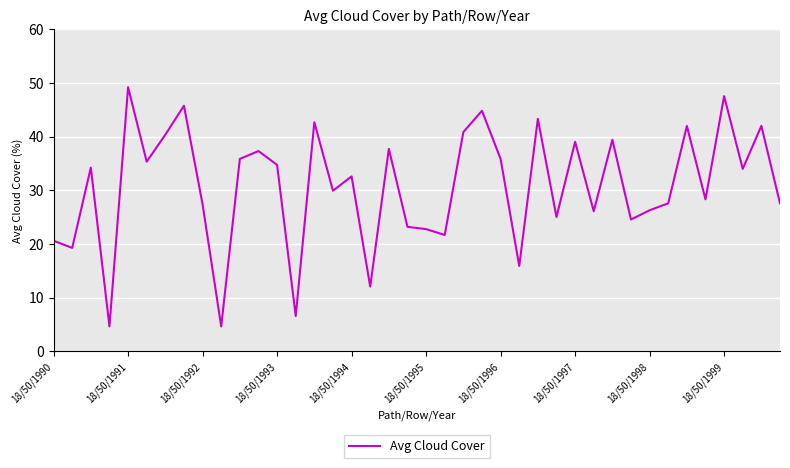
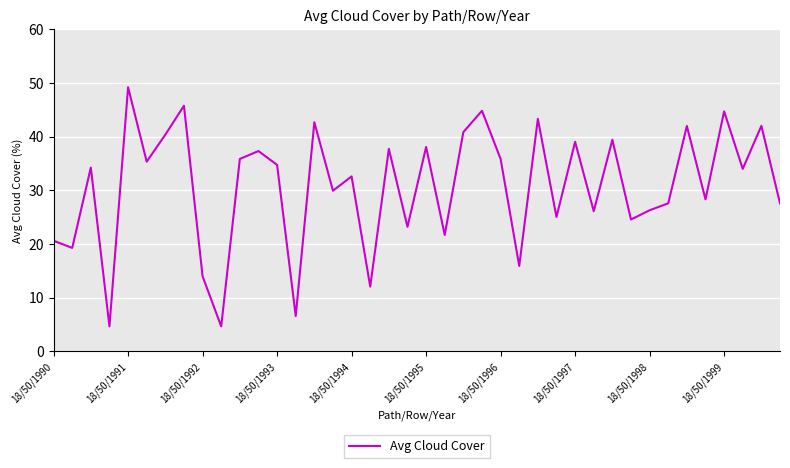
18/50/1992: 27 -> 14
18/50/1995: 23 -> 38
18/50/1999: 48 -> 45
